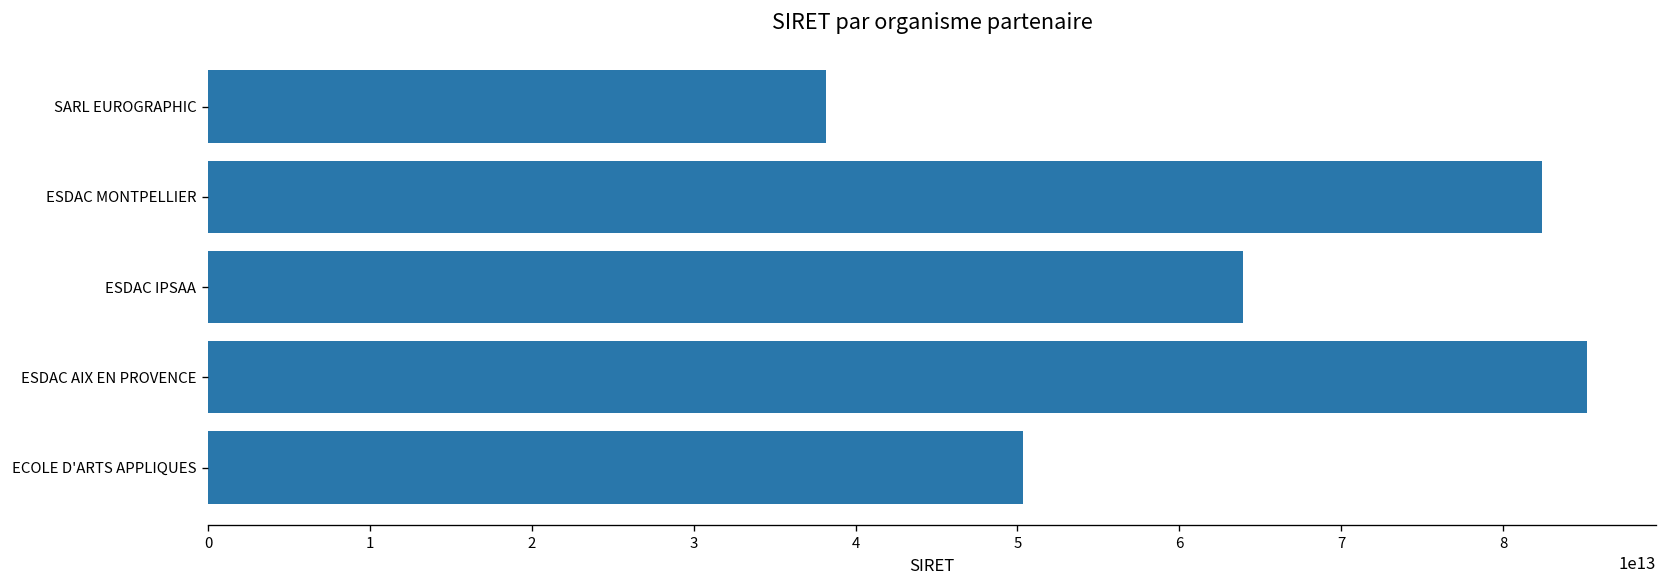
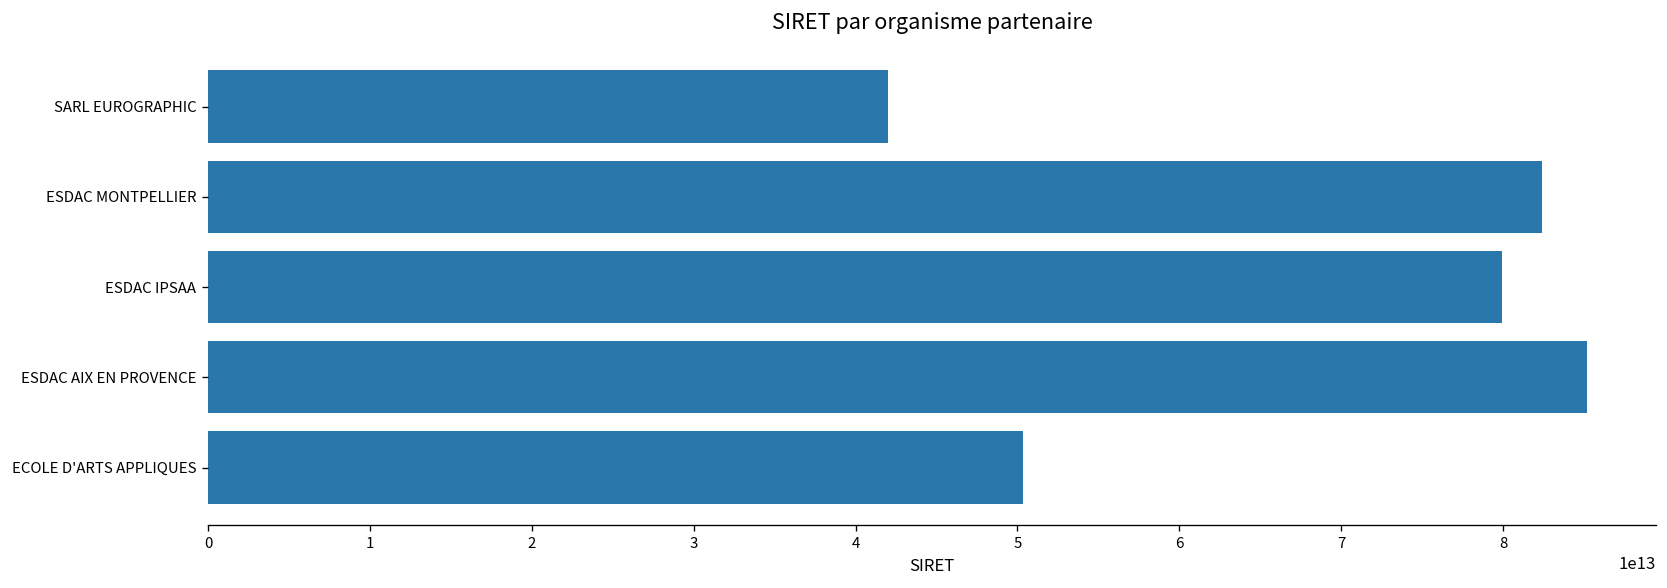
SARL EUROGRAPHIC: 38200000000000 -> 42000000000000
ESDAC IPSAA: 63900000000000 -> 80000000000000
